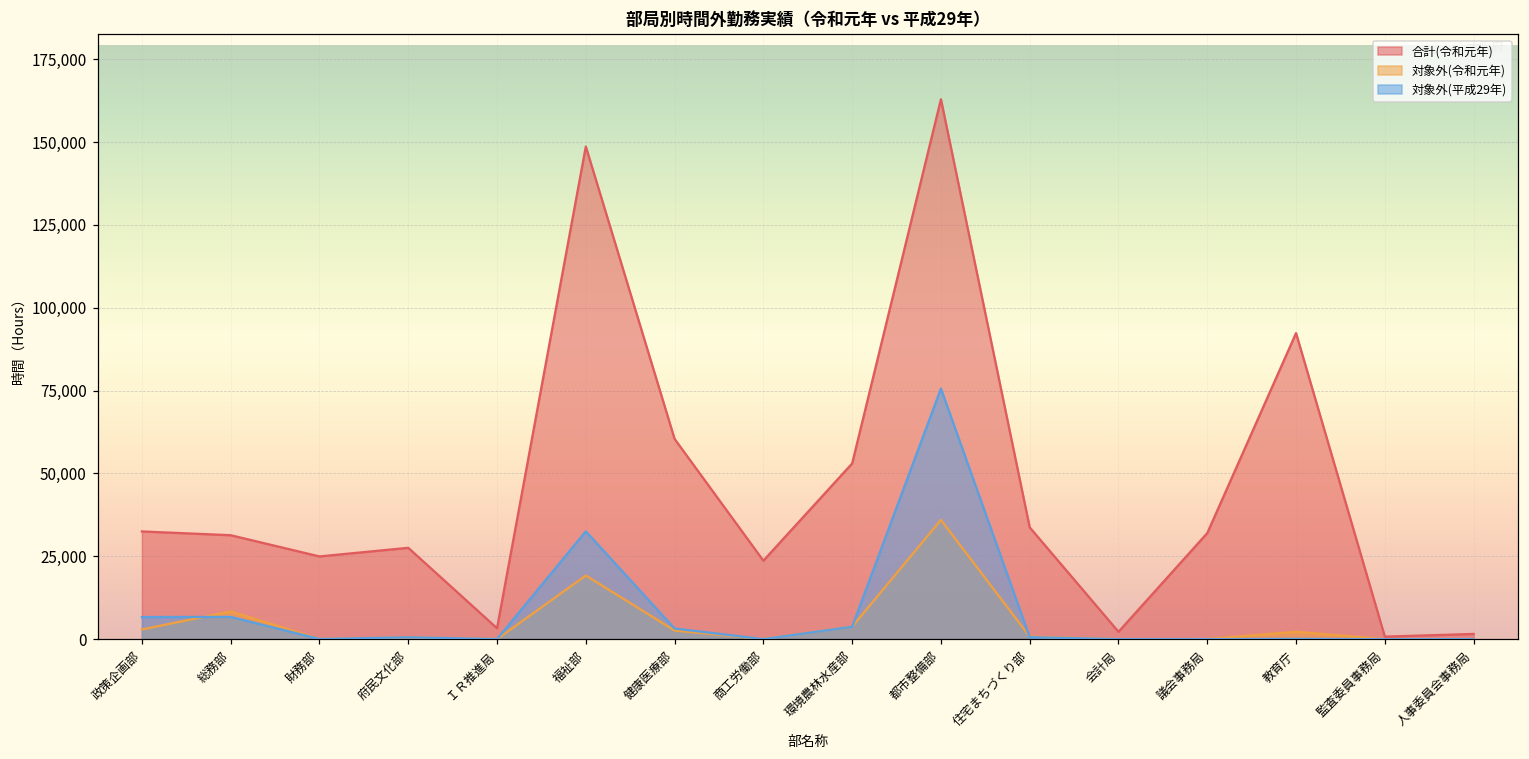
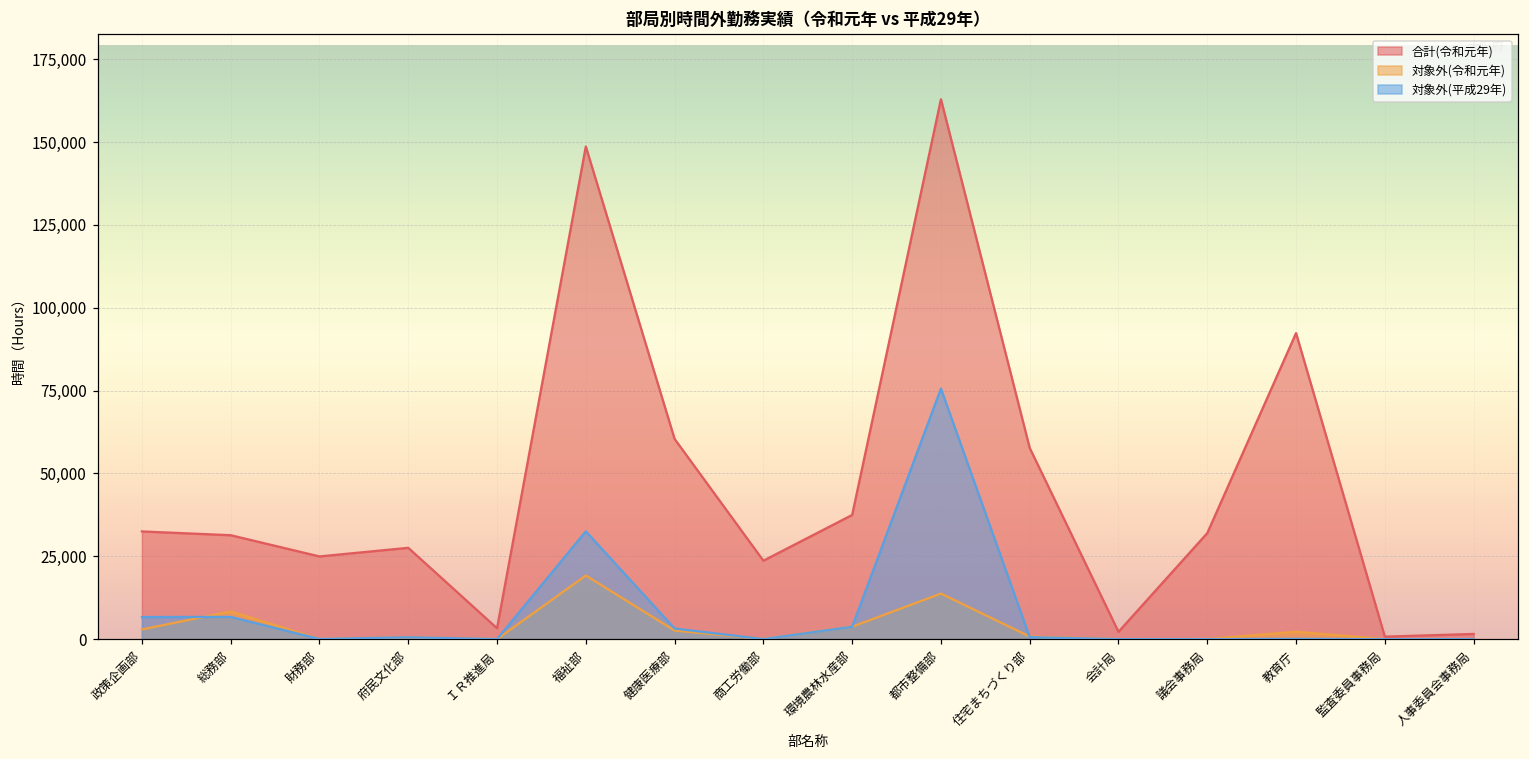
合計(令和元年), 環境農林水産部: 53,000 -> 37,000
対象外(令和元年), 都市整備部: 36,000 -> 14,000
合計(令和元年), 住宅まちづくり部: 34,000 -> 58,000
